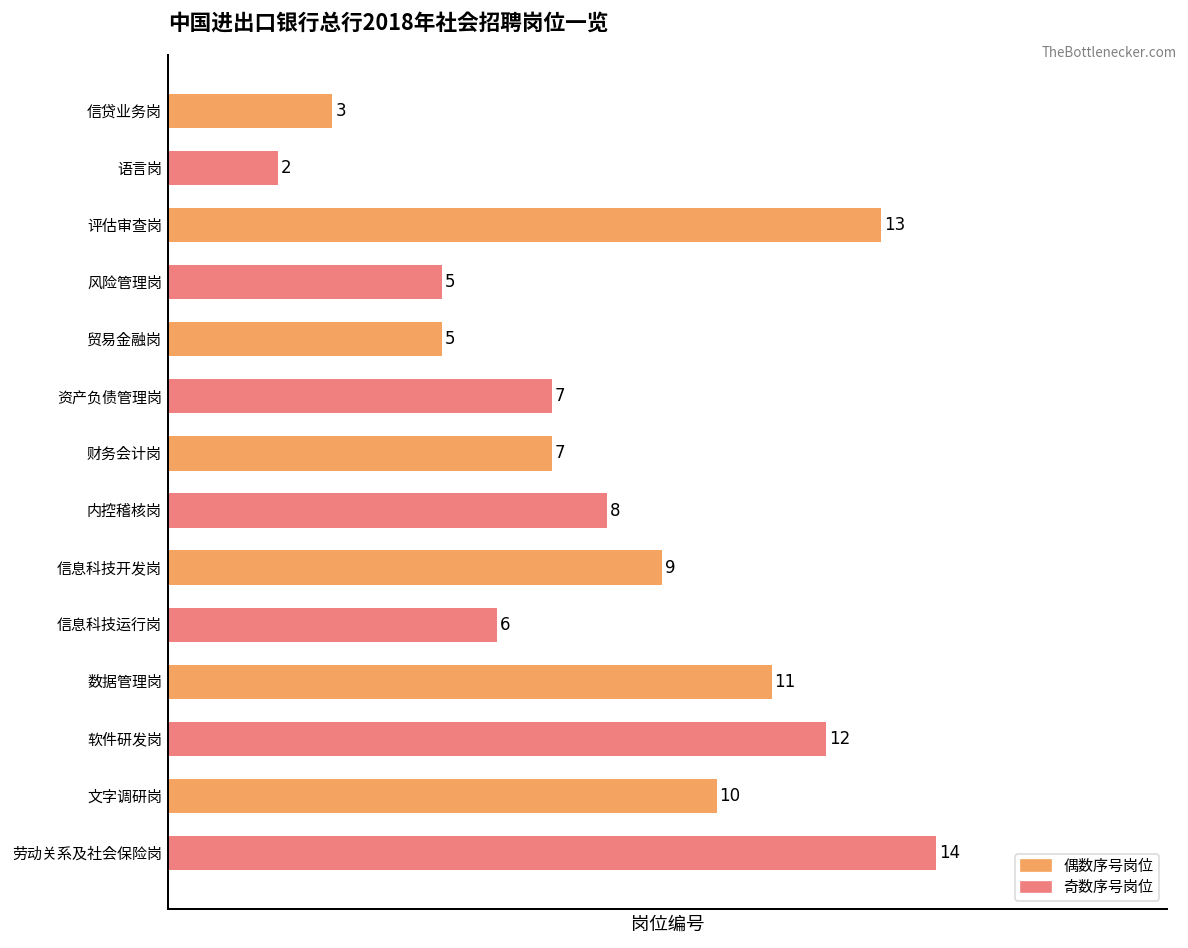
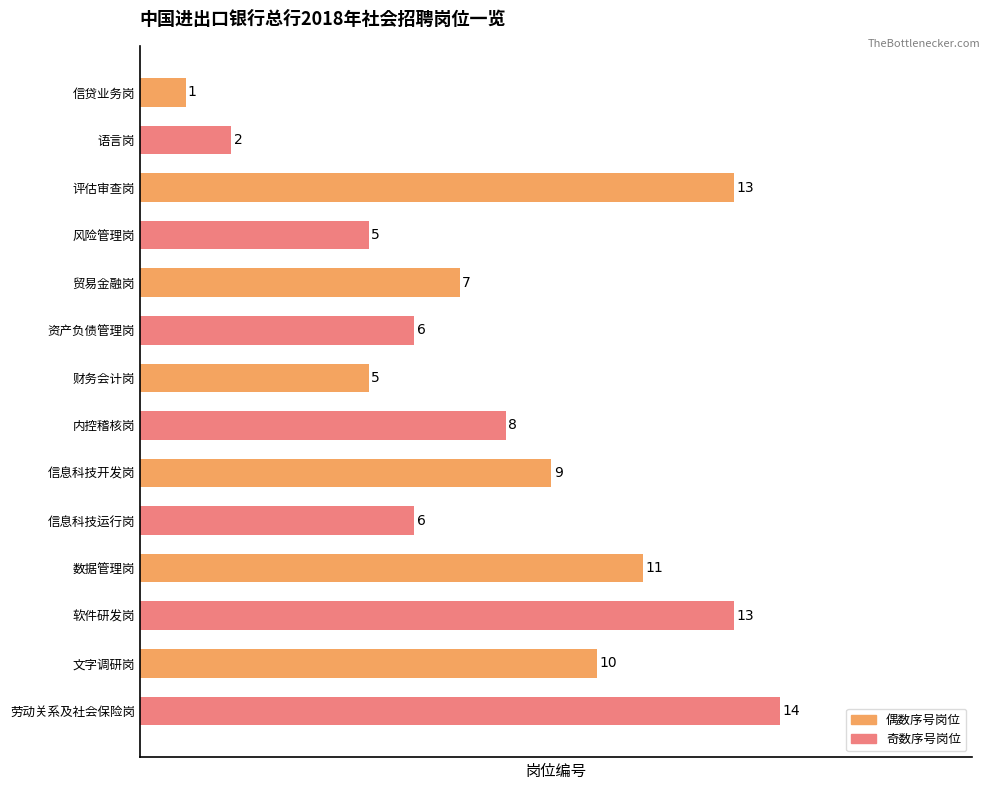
信贷业务岗: 3 -> 1
贸易金融岗: 5 -> 7
资产负债管理岗: 7 -> 6
财务会计岗: 7 -> 5
软件研发岗: 12 -> 13
